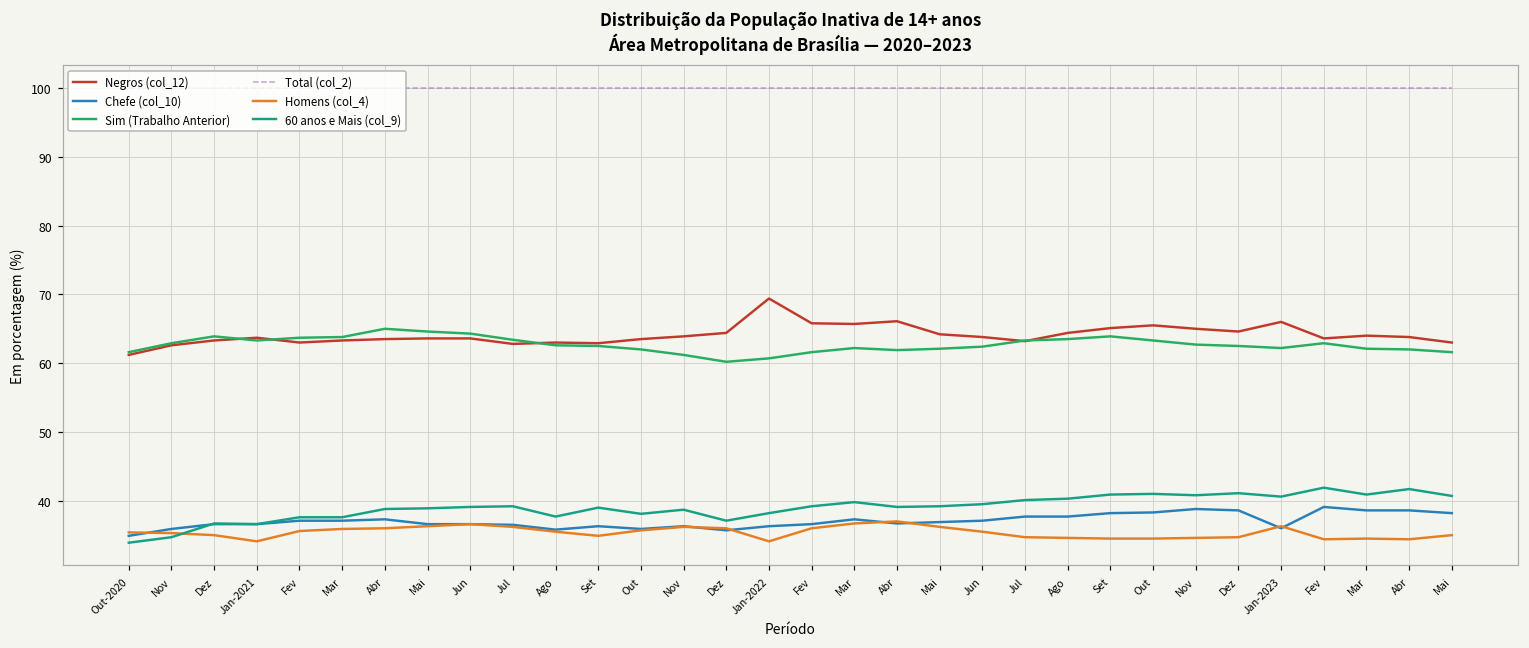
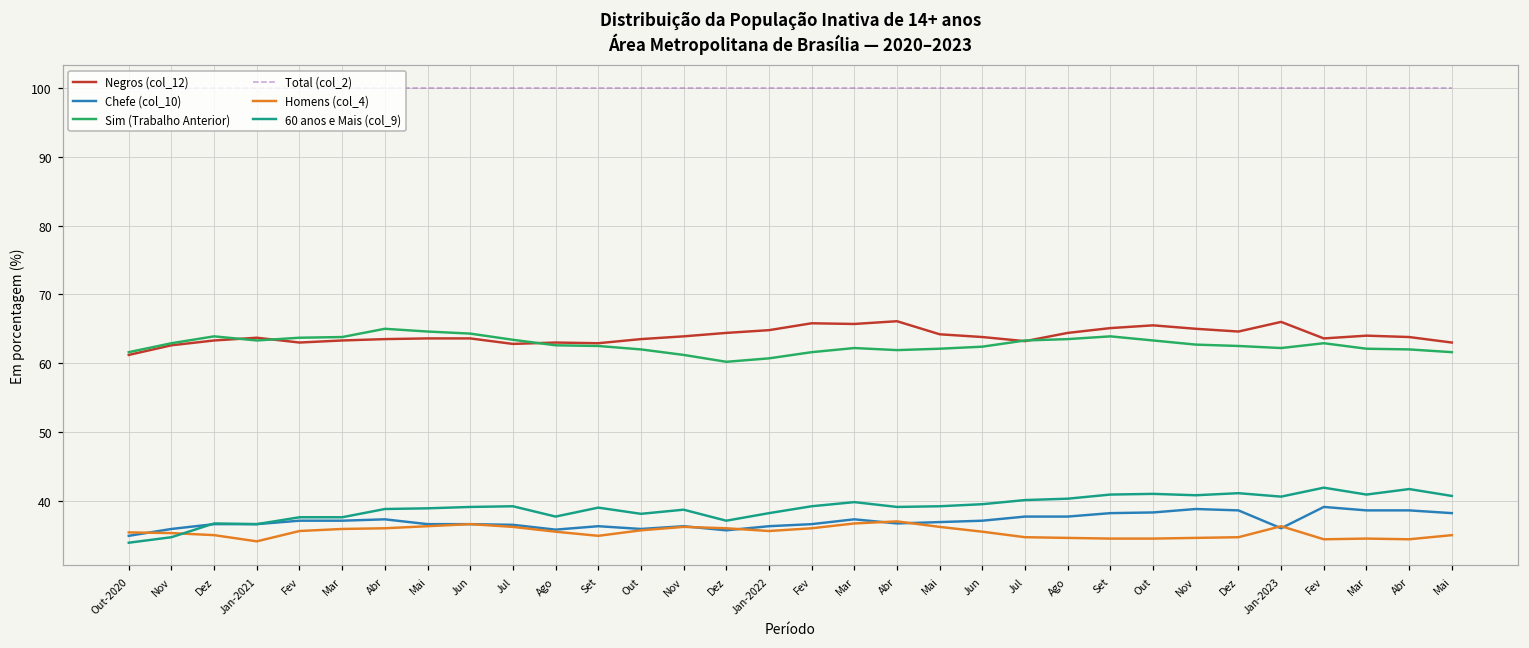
Negros (col_12), Jan-2022: 69 -> 65
Homens (col_4), Jan-2022: 34 -> 36
